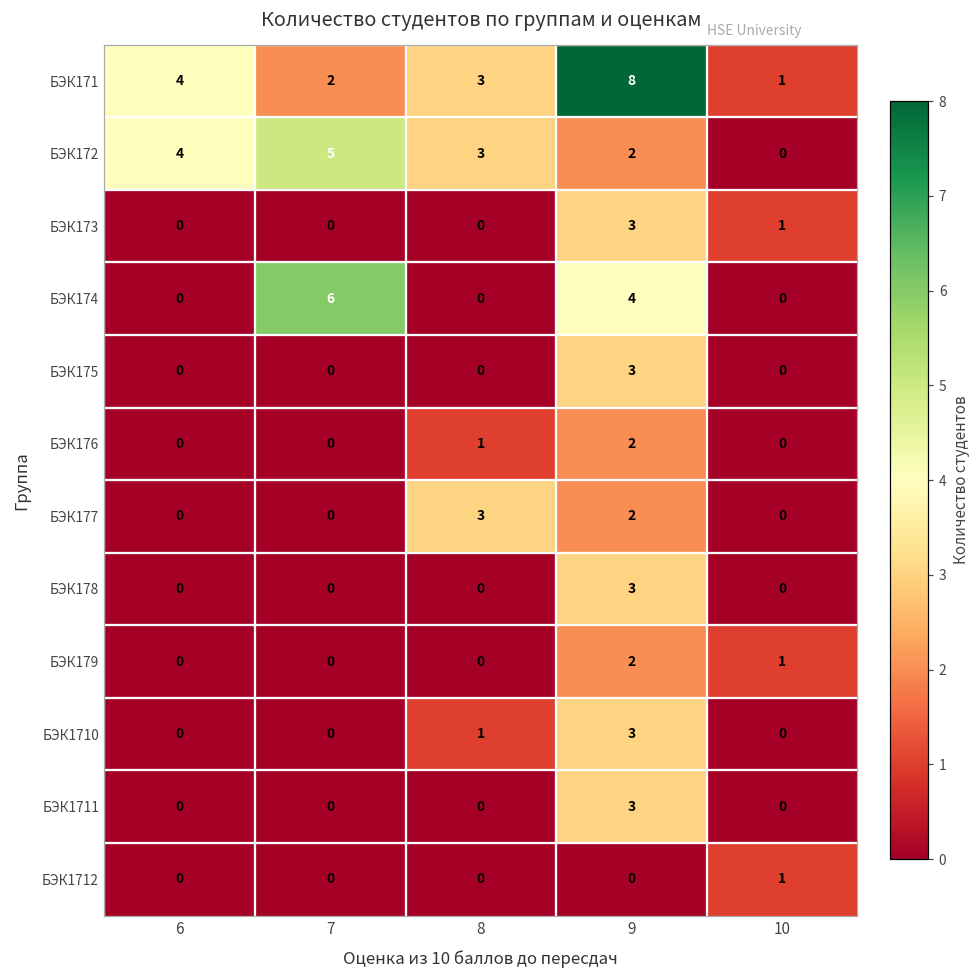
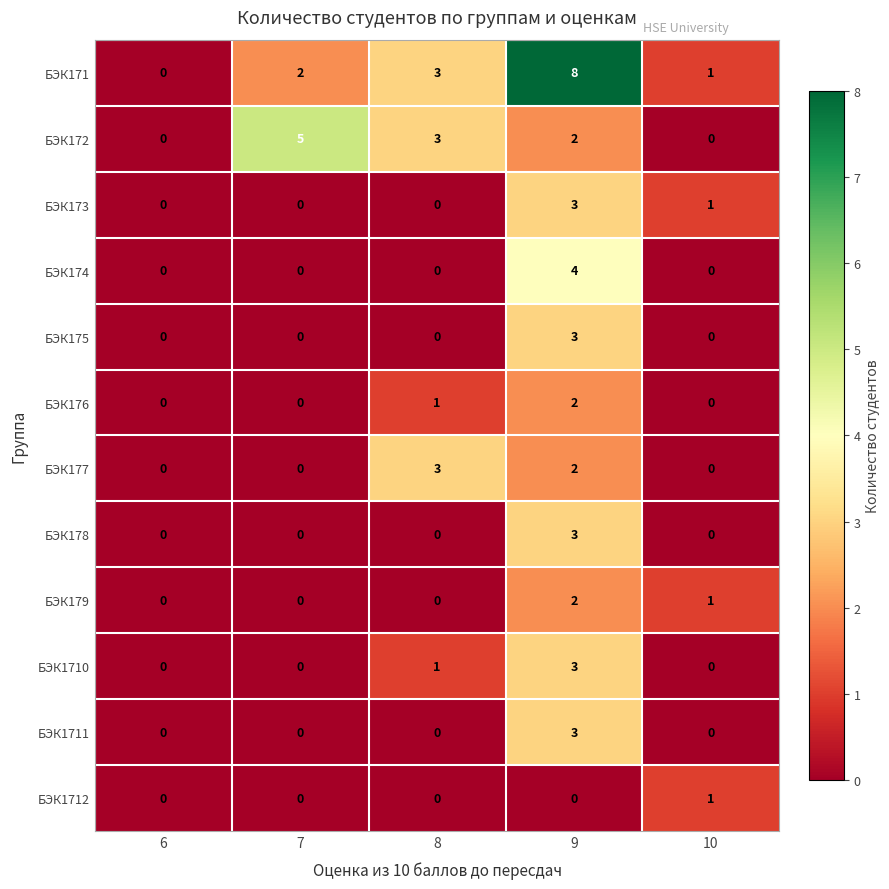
БЭК171, 6: 4 -> 0
БЭК172, 6: 4 -> 0
БЭК174, 7: 6 -> 0
